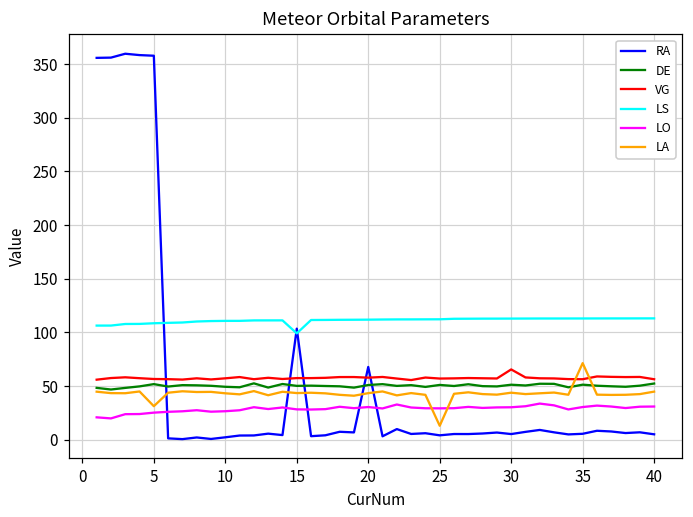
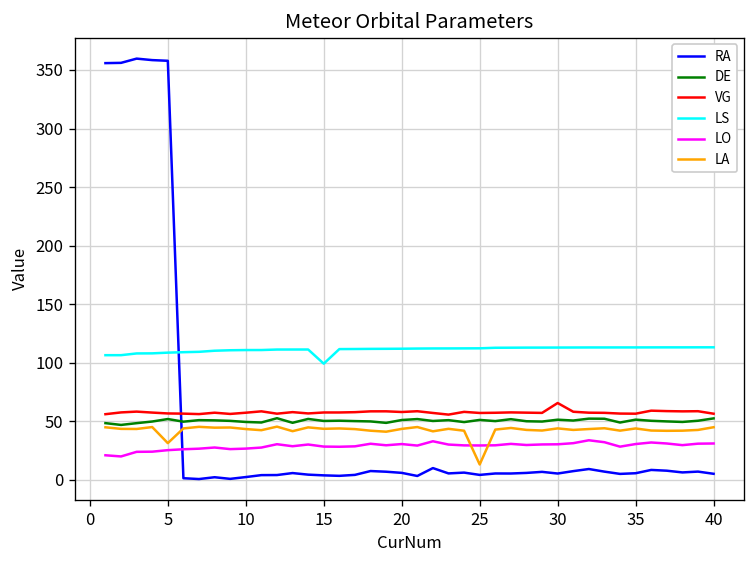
RA, 15: 100 -> 0
RA, 20: 70 -> 10
LA, 35: 70 -> 40
